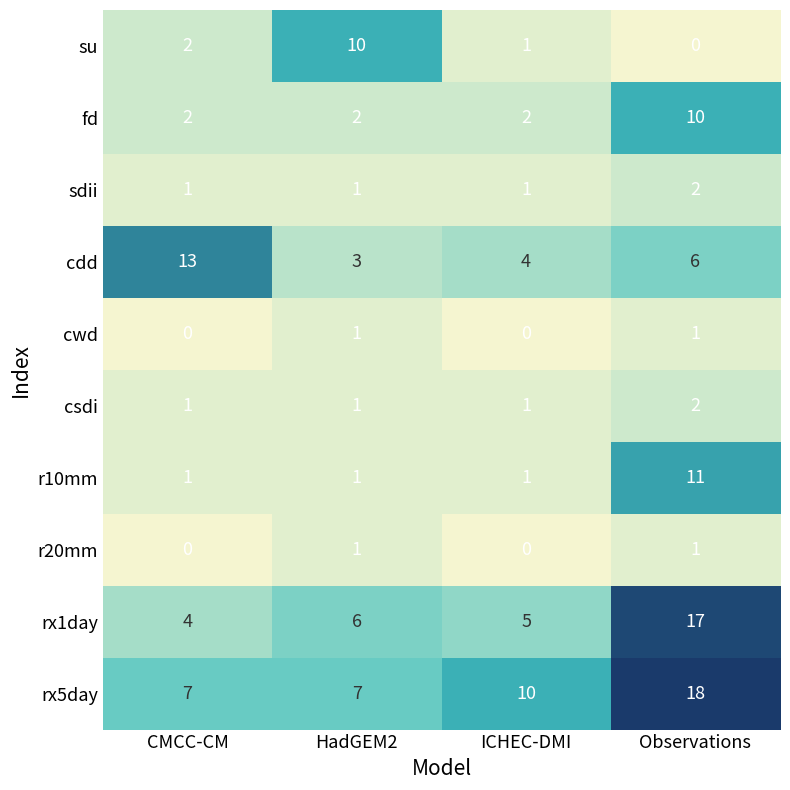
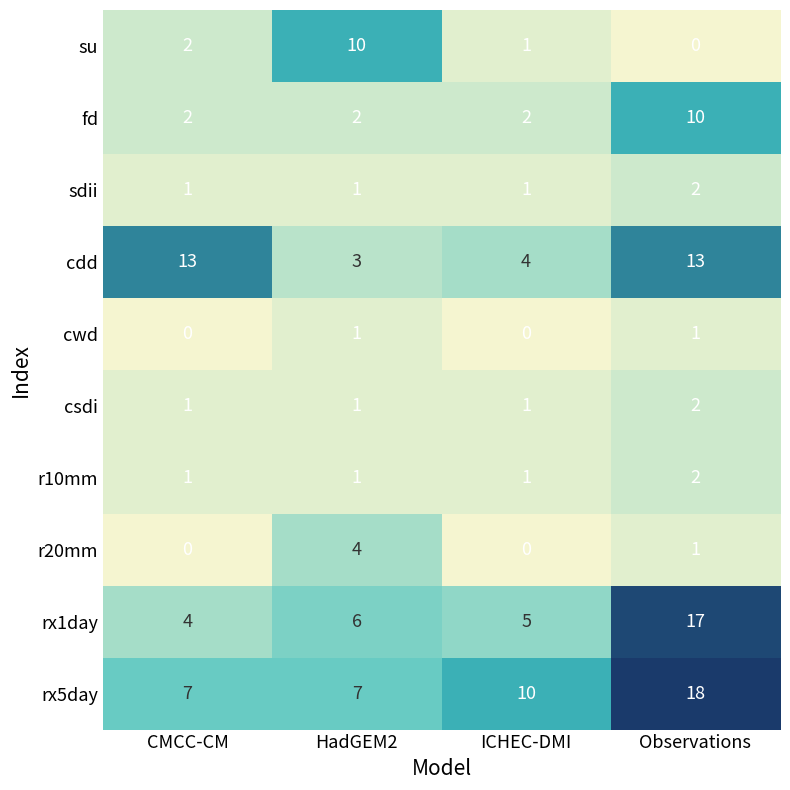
cdd, Observations: 6 -> 13
r10mm, Observations: 11 -> 2
r20mm, HadGEM2: 1 -> 4
